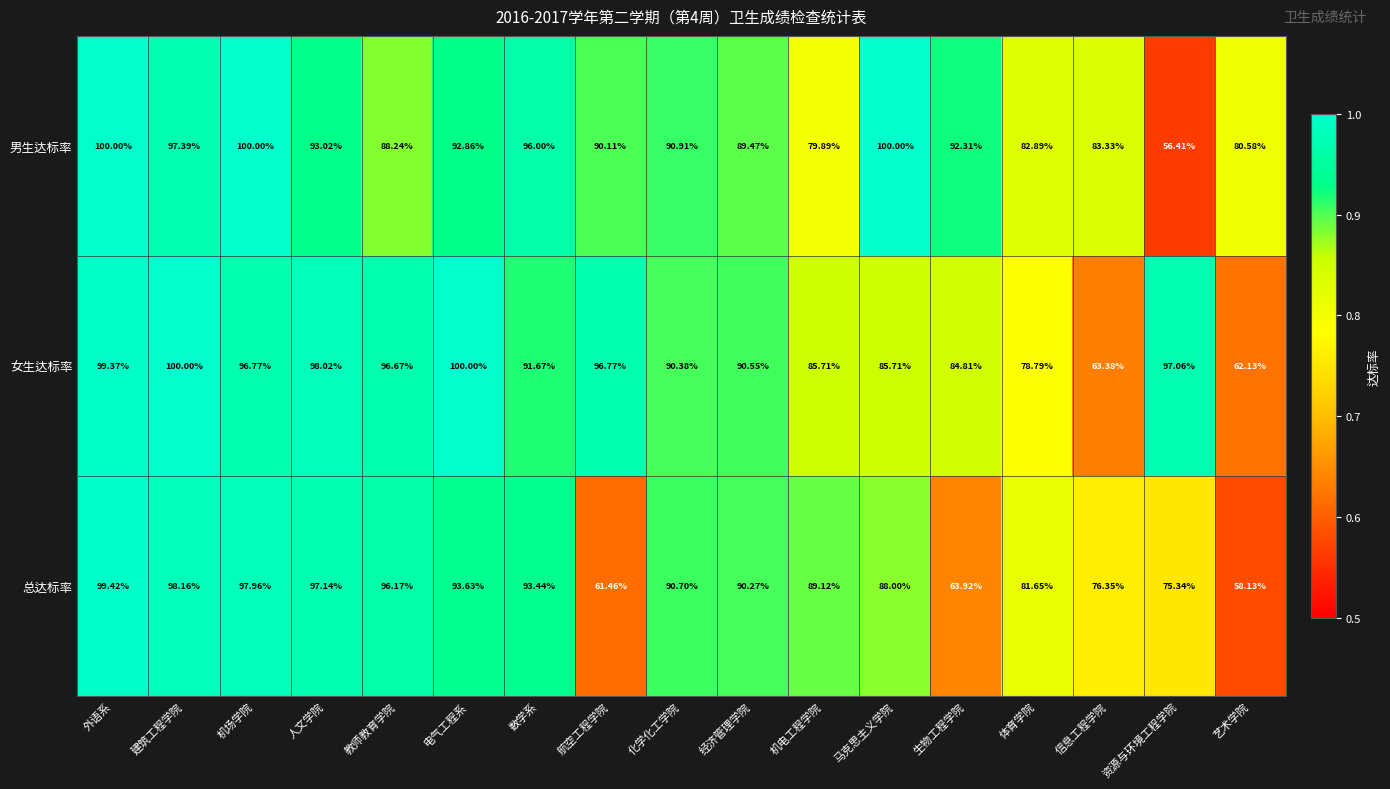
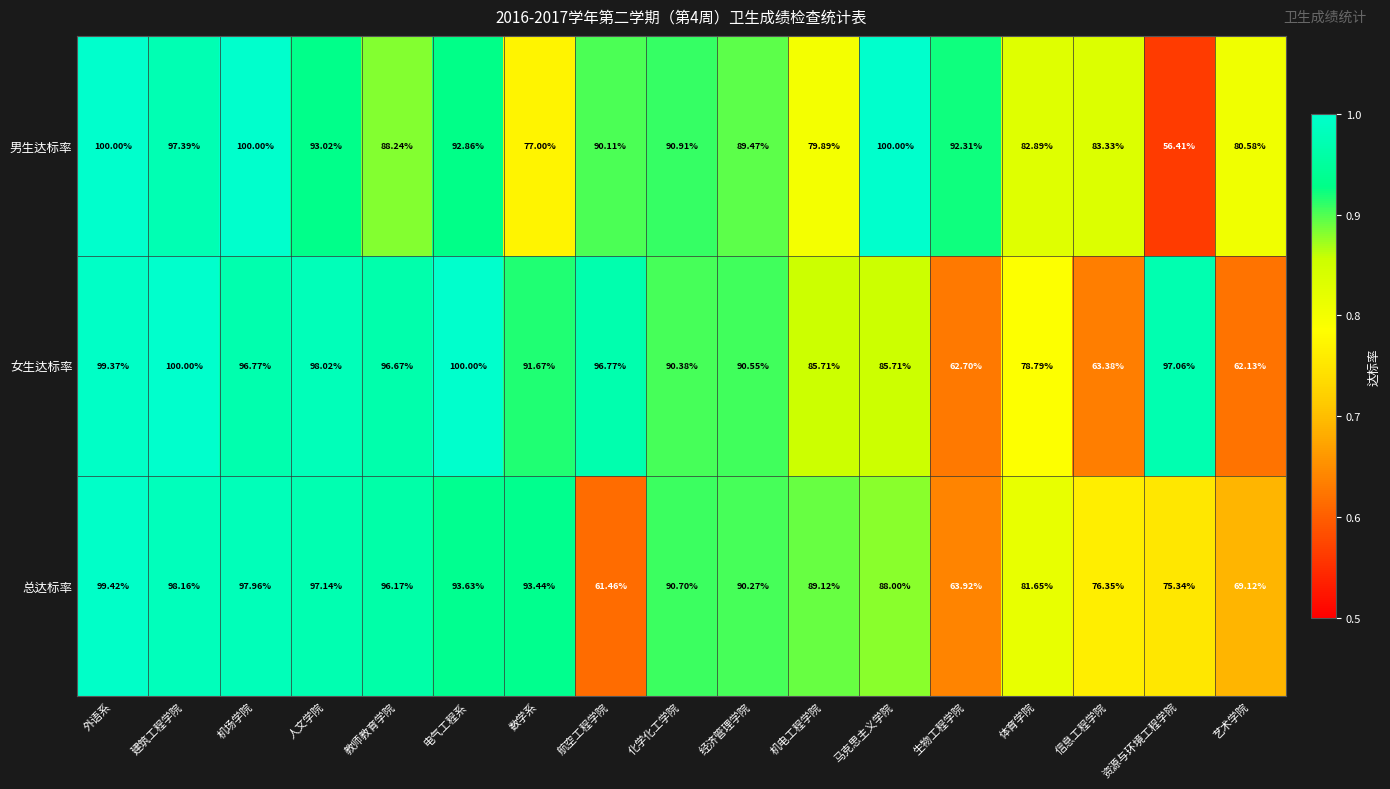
男生达标率, 数学系: 96.00% -> 77.00%
女生达标率, 生物工程学院: 84.81% -> 62.70%
总达标率, 艺术学院: 58.13% -> 69.12%
